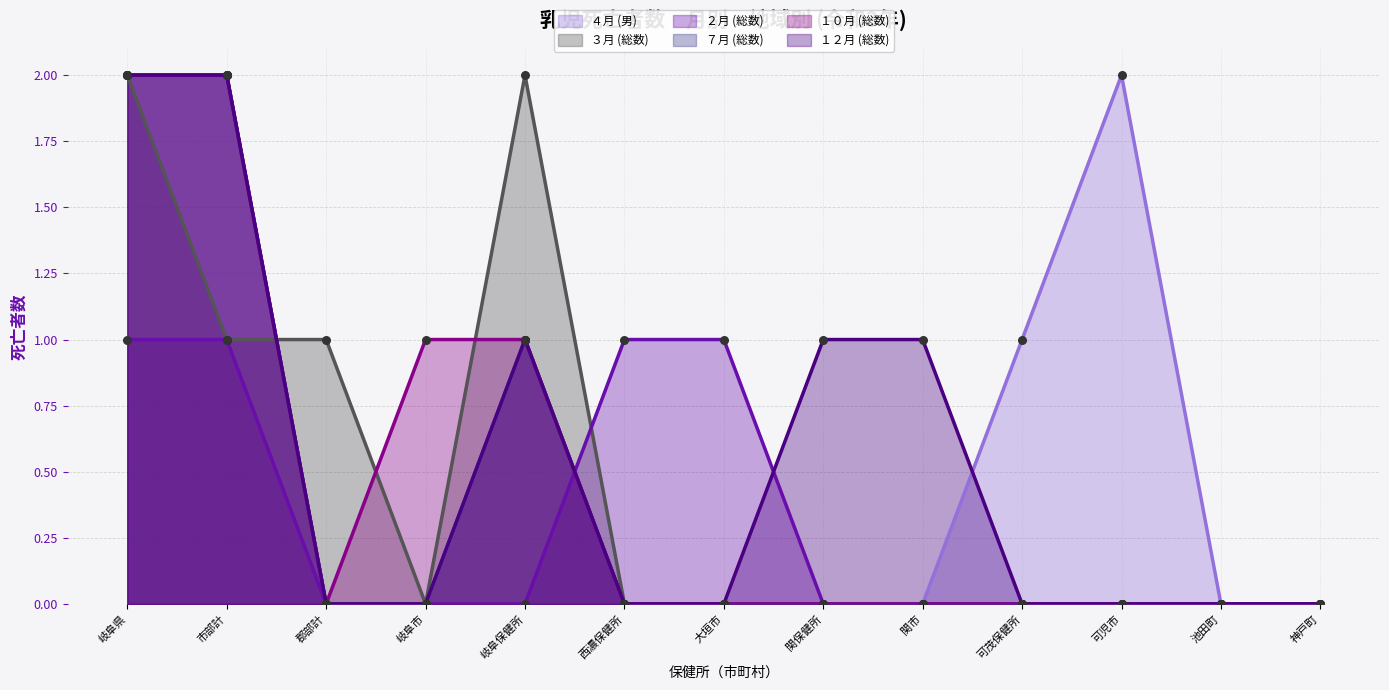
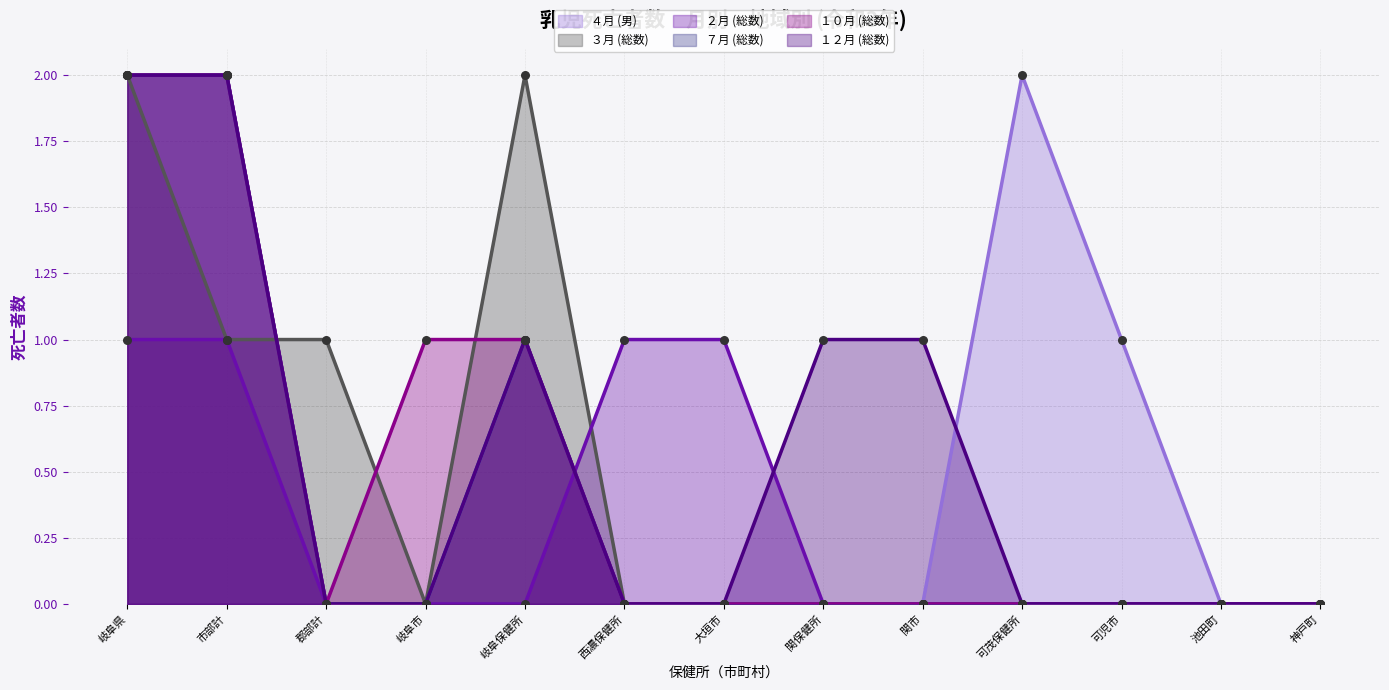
４月 (男), 可茂保健所: 1 -> 2
４月 (男), 可児市: 2 -> 1
